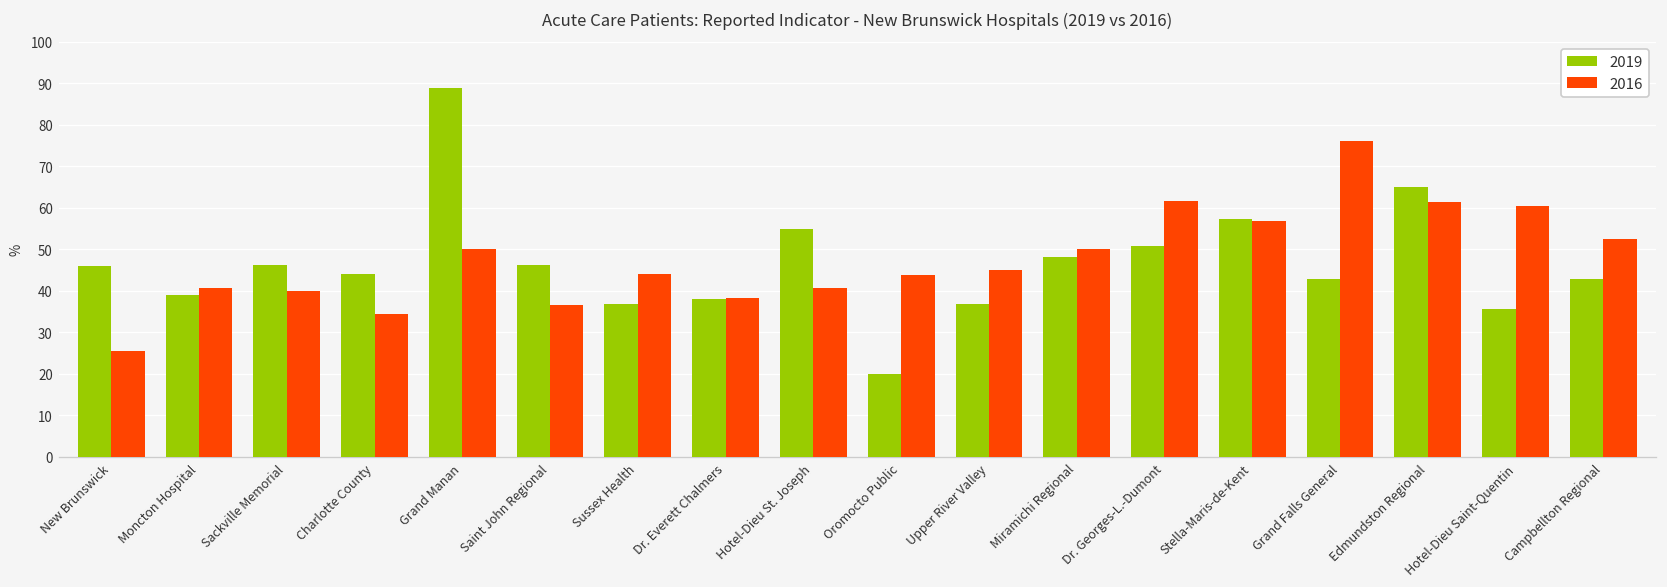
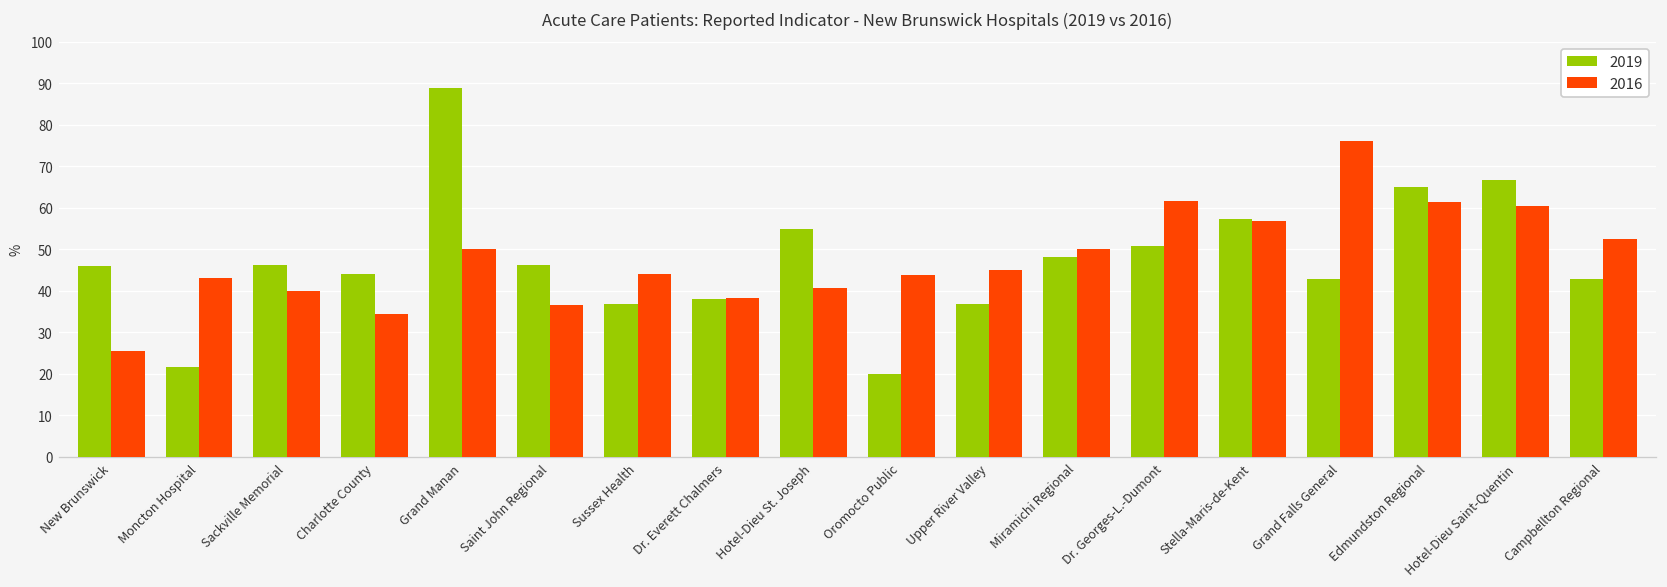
2019, Moncton Hospital: 39 -> 22
2016, Moncton Hospital: 41 -> 43
2019, Hotel-Dieu Saint-Quentin: 36 -> 67
